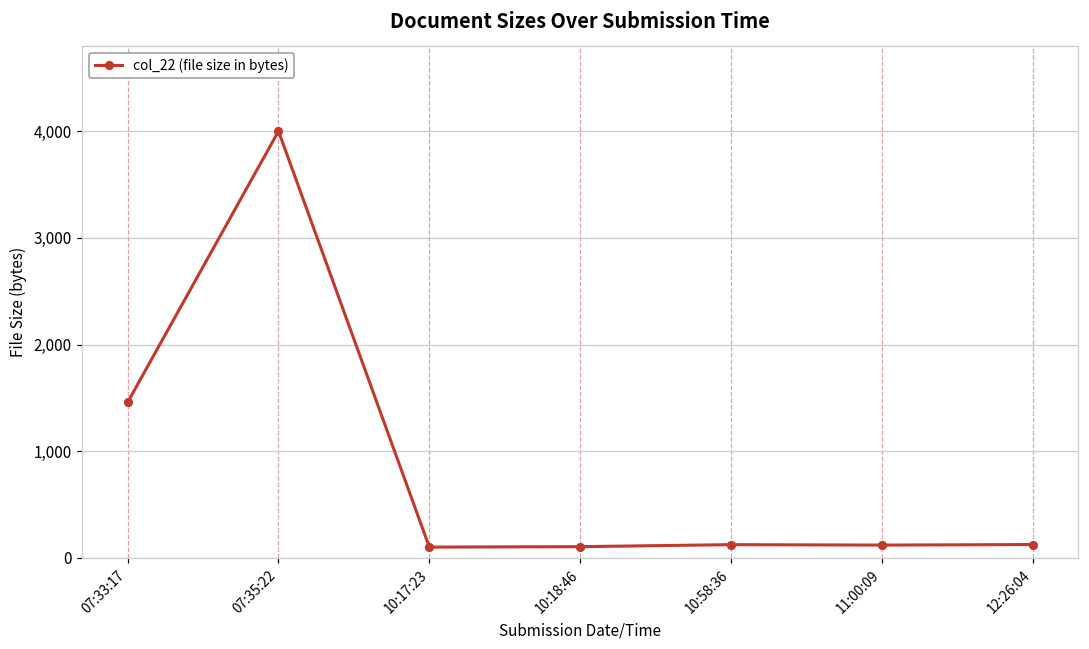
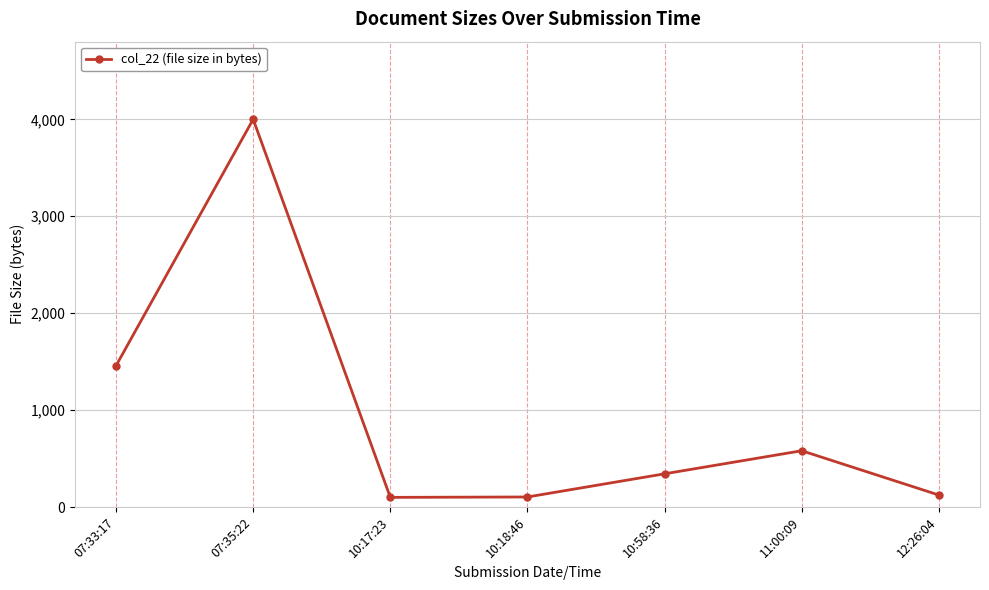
10:58:36: 100 -> 300
11:00:09: 100 -> 600
